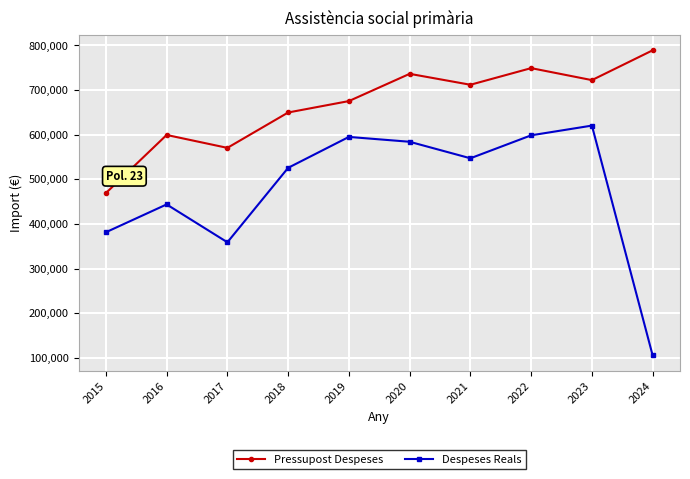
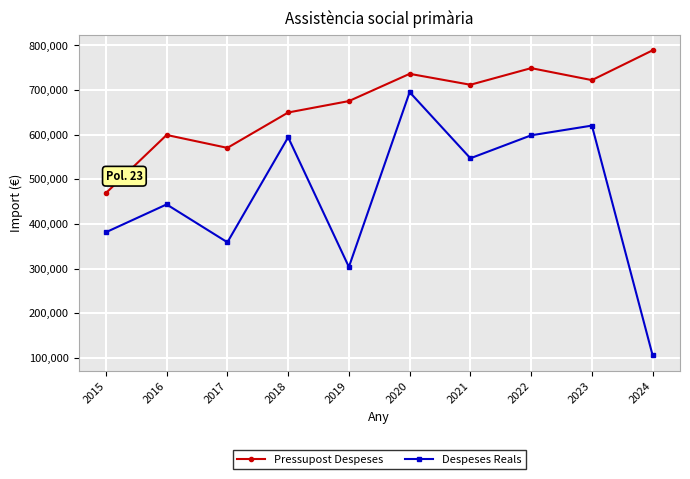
Despeses Reals, 2018: 530,000 -> 590,000
Despeses Reals, 2019: 600,000 -> 300,000
Despeses Reals, 2020: 580,000 -> 700,000
